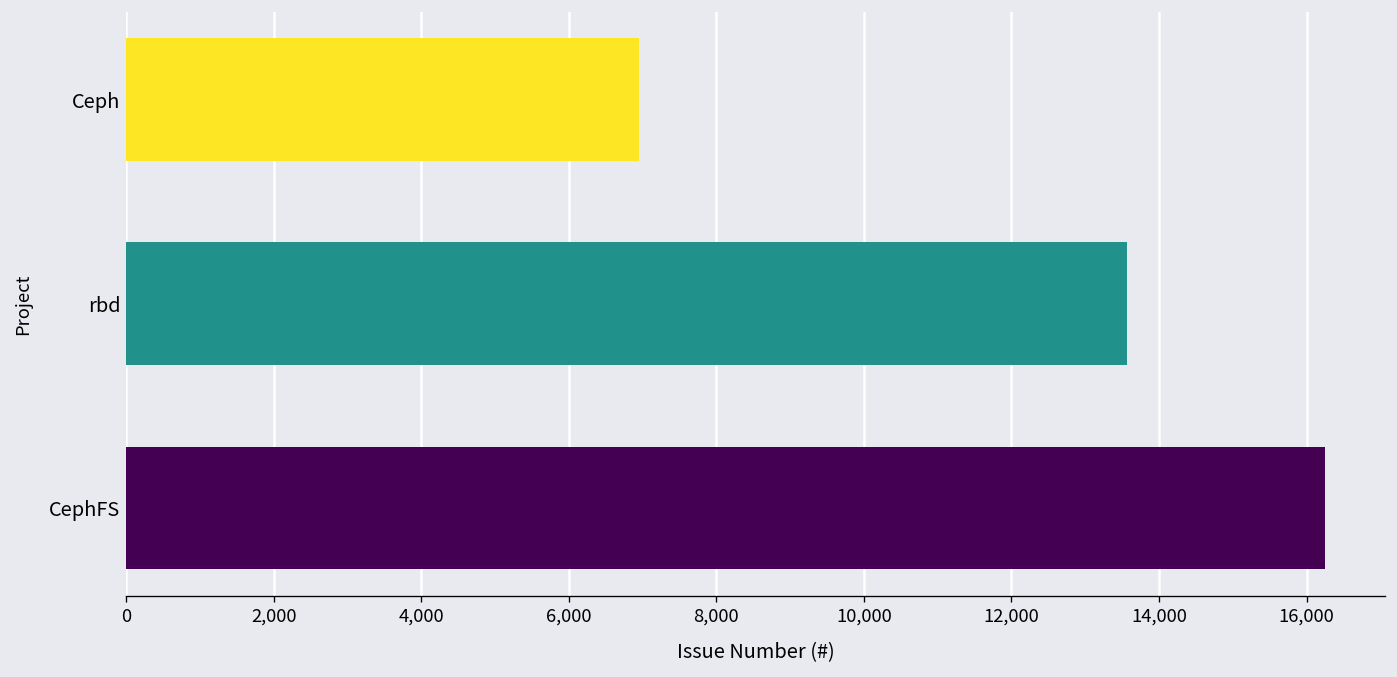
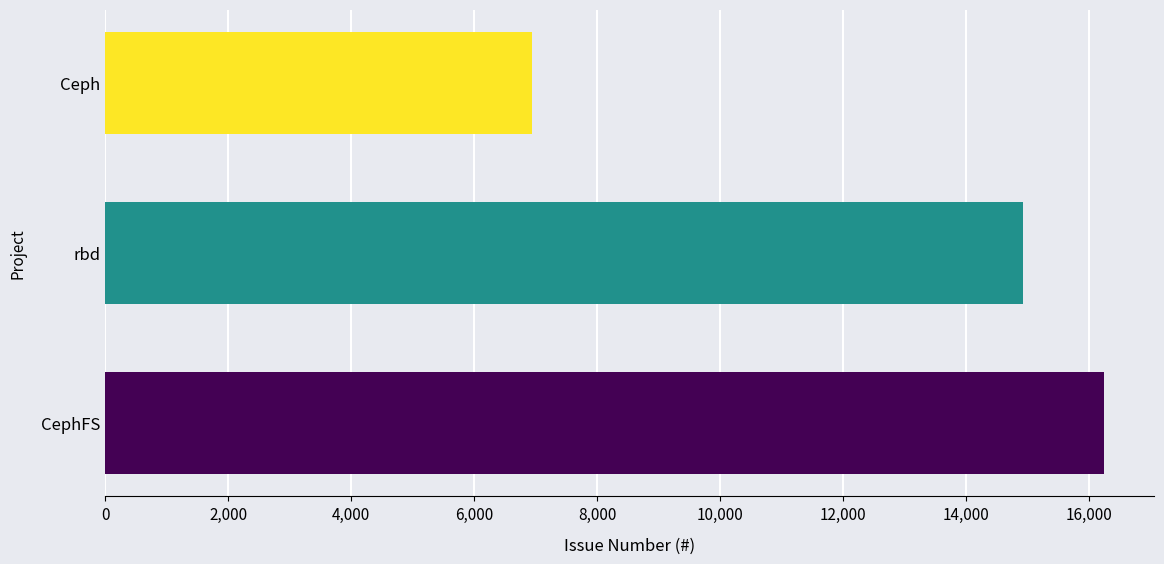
rbd: 13,600 -> 14,900
